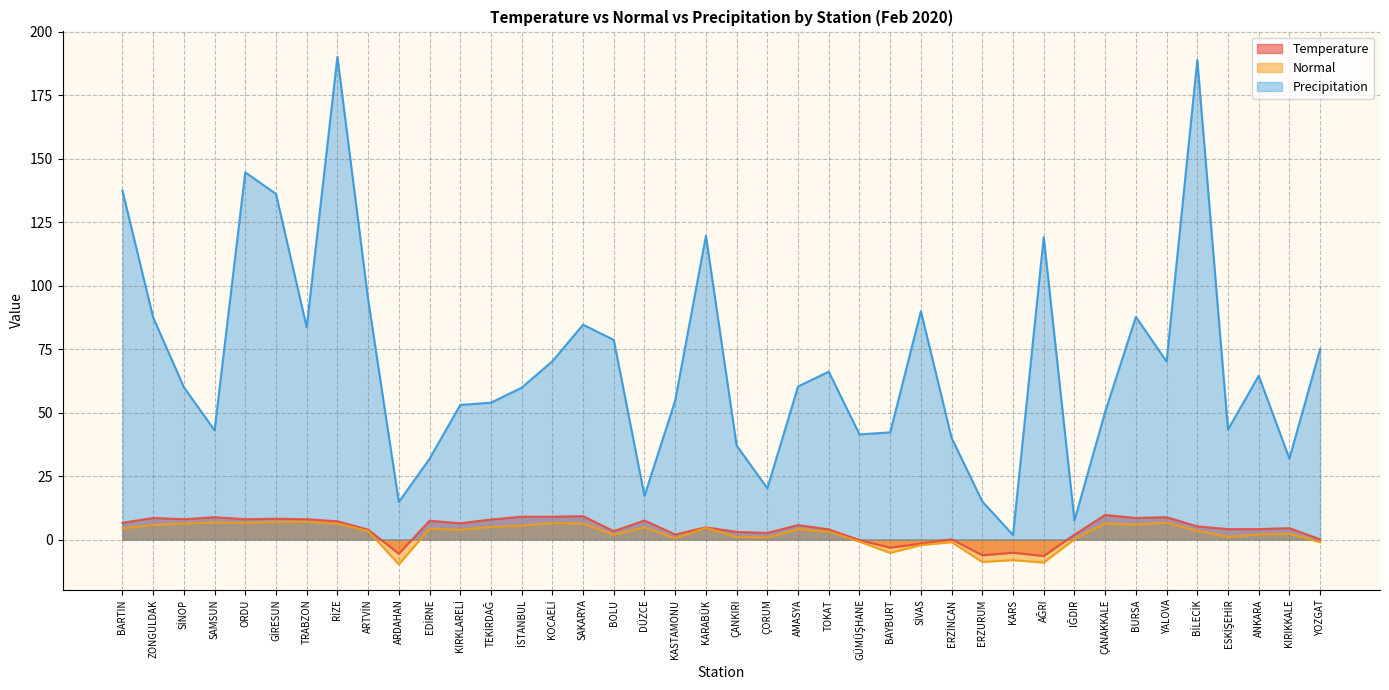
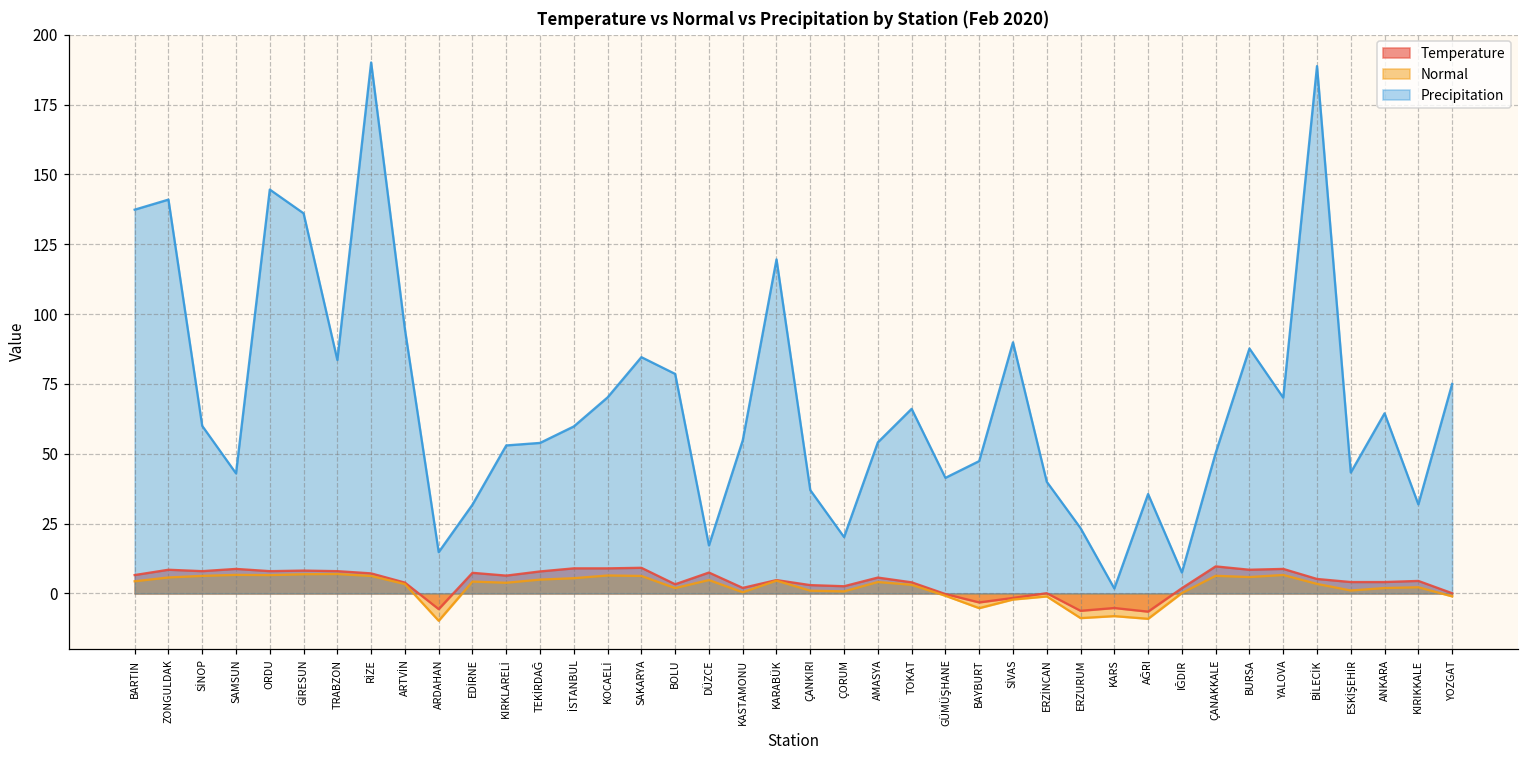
Precipitation, ZONGULDAK: 88 -> 141
Precipitation, AMASYA: 60 -> 54
Precipitation, BAYBURT: 42 -> 47
Precipitation, ERZURUM: 15 -> 23
Precipitation, AĞRI: 119 -> 36
